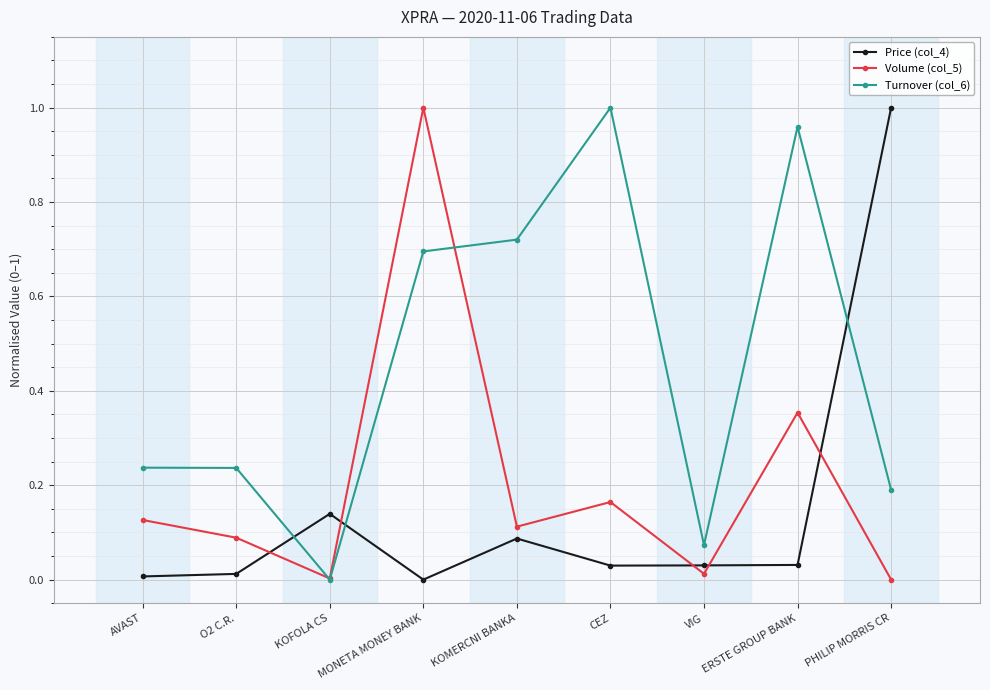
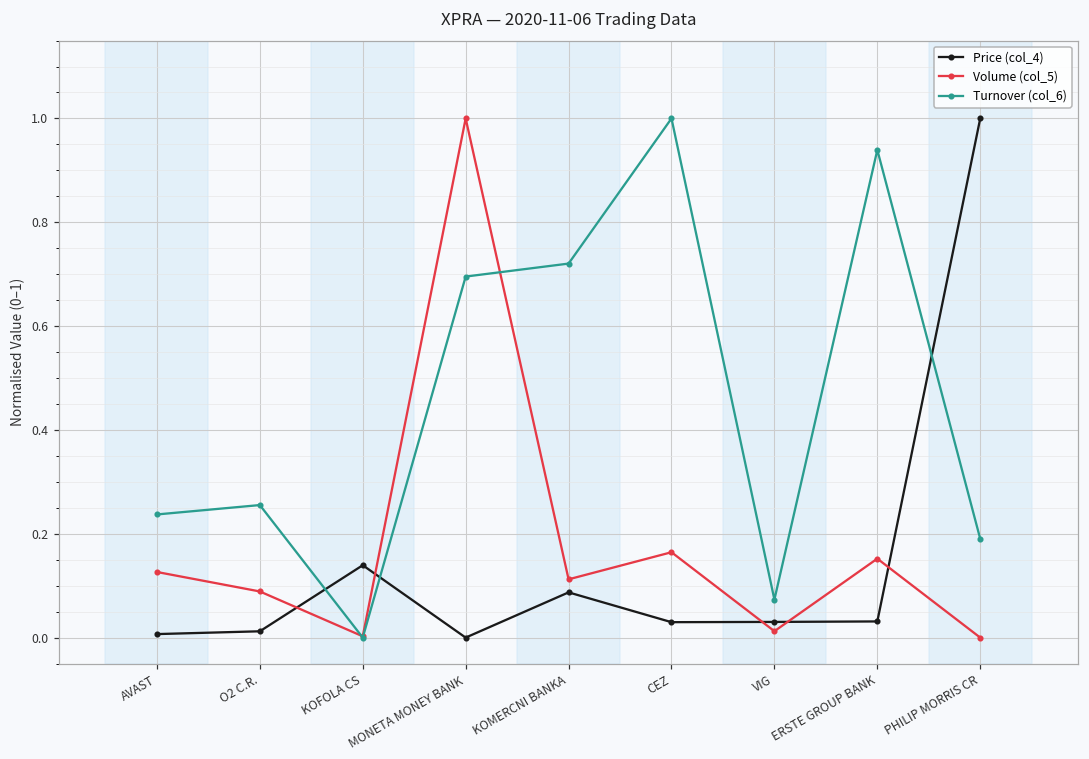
Turnover (col_6), O2 C.R.: 0.24 -> 0.26
Volume (col_5), ERSTE GROUP BANK: 0.35 -> 0.15
Turnover (col_6), ERSTE GROUP BANK: 0.96 -> 0.94
